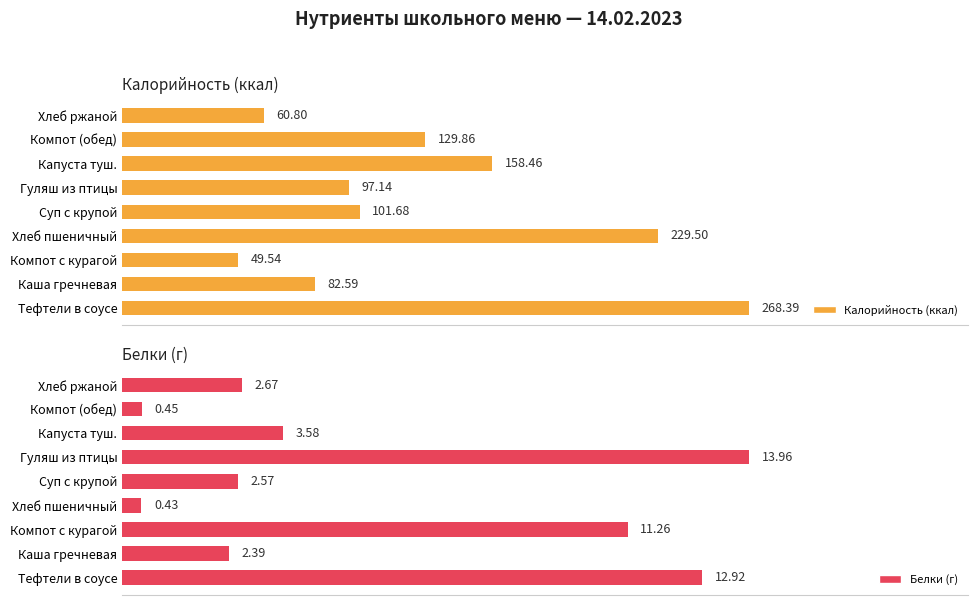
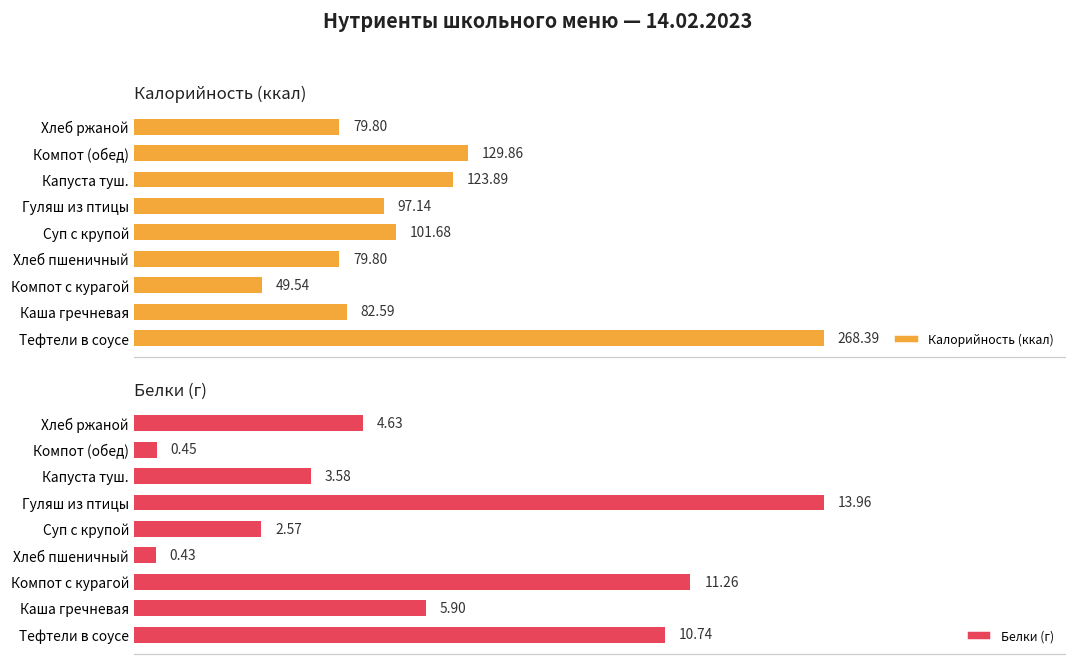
Калорийность (ккал), Хлеб ржаной: 60.80 -> 79.80
Калорийность (ккал), Капуста туш.: 158.46 -> 123.89
Калорийность (ккал), Хлеб пшеничный: 229.50 -> 79.80
Белки (г), Хлеб ржаной: 2.67 -> 4.63
Белки (г), Каша гречневая: 2.39 -> 5.90
Белки (г), Тефтели в соусе: 12.92 -> 10.74
